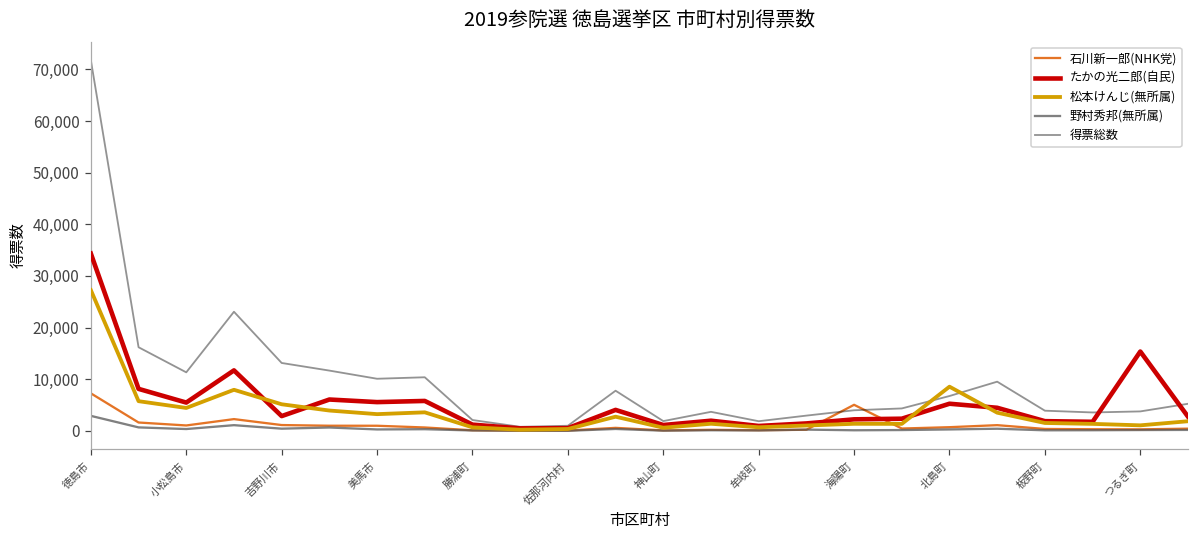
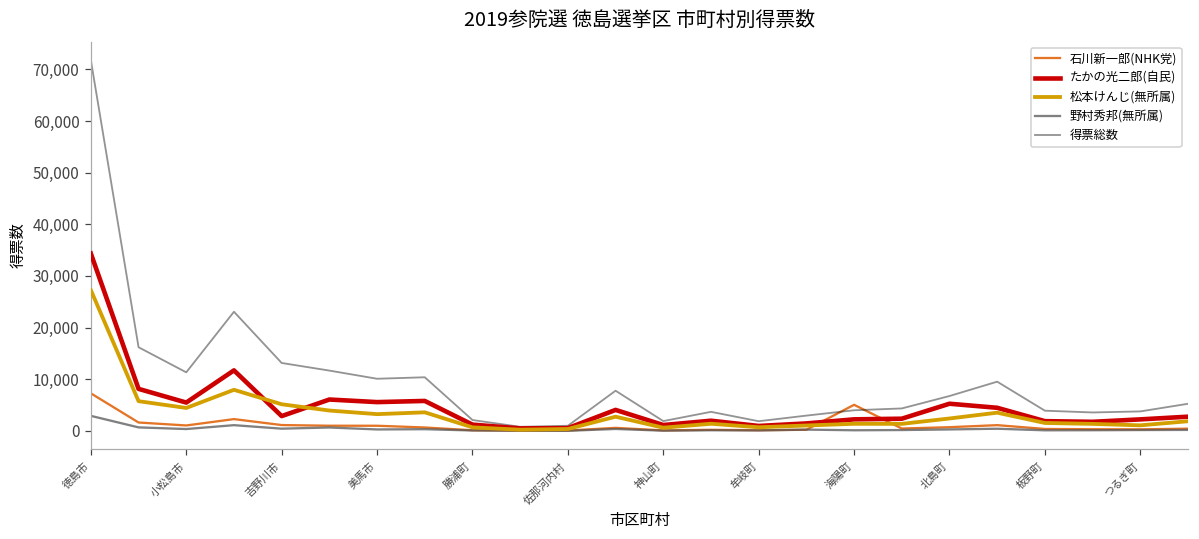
松本けんじ(無所属), 北島町: 9,000 -> 2,000
たかの光二郎(自民), つるぎ町: 15,000 -> 2,000
